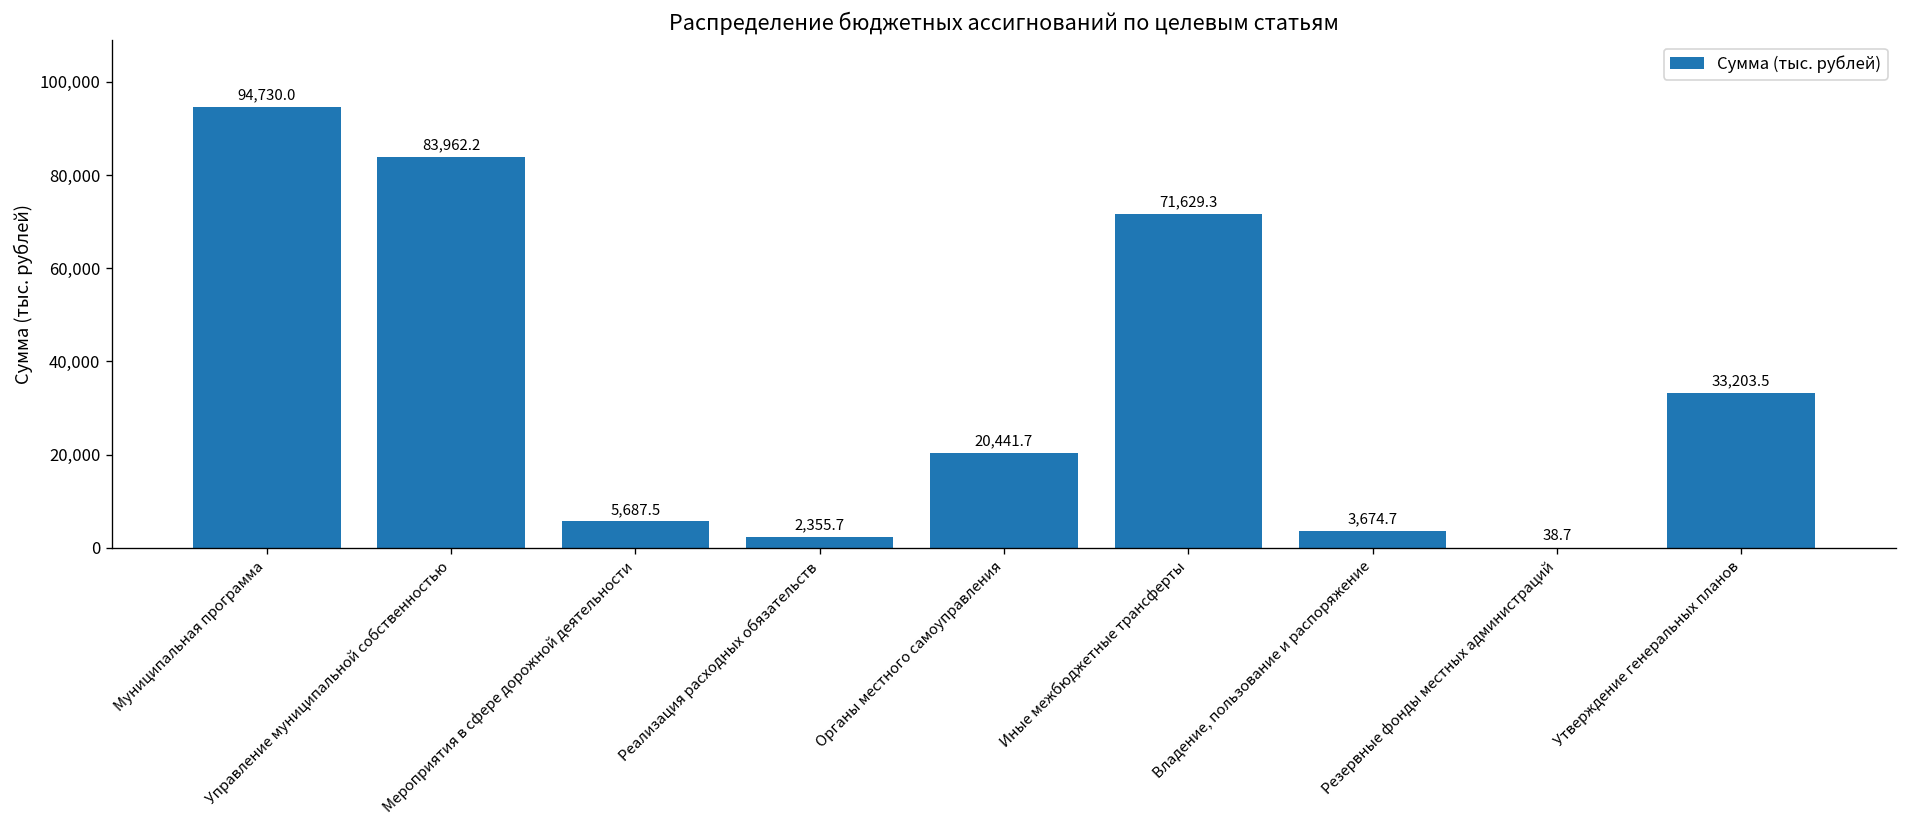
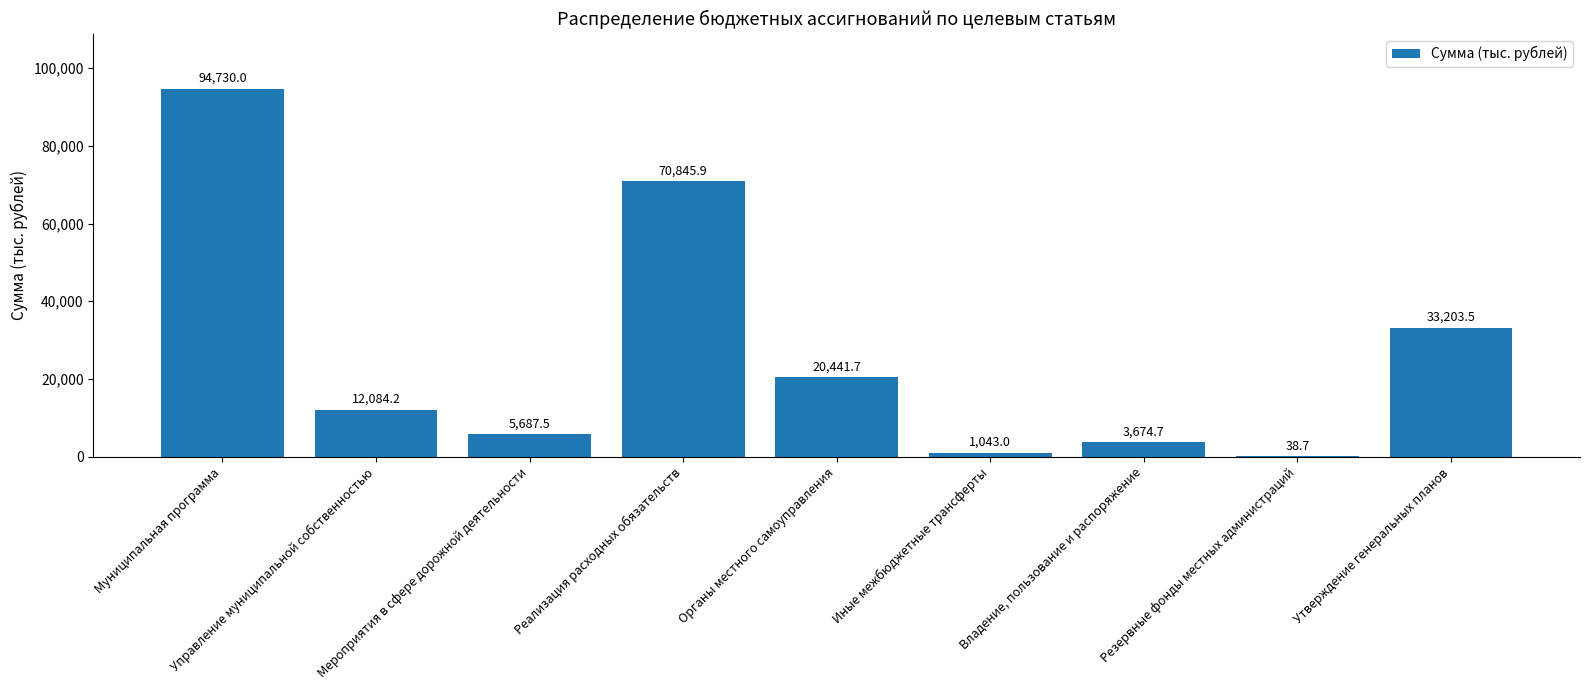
Управление муниципальной собственностью: 83,962.2 -> 12,084.2
Реализация расходных обязательств: 2,355.7 -> 70,845.9
Иные межбюджетные трансферты: 71,629.3 -> 1,043.0
